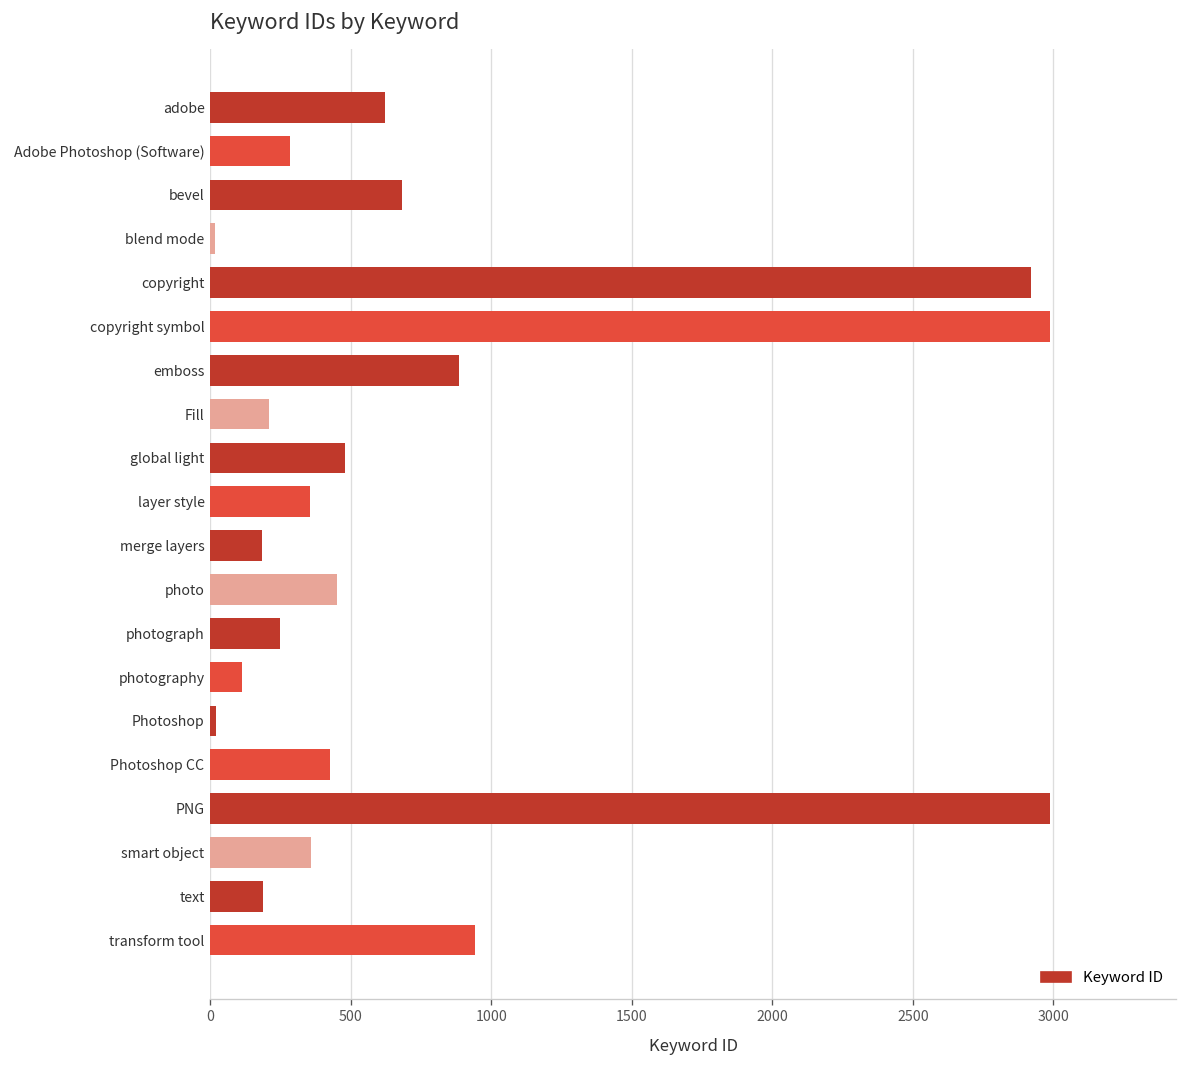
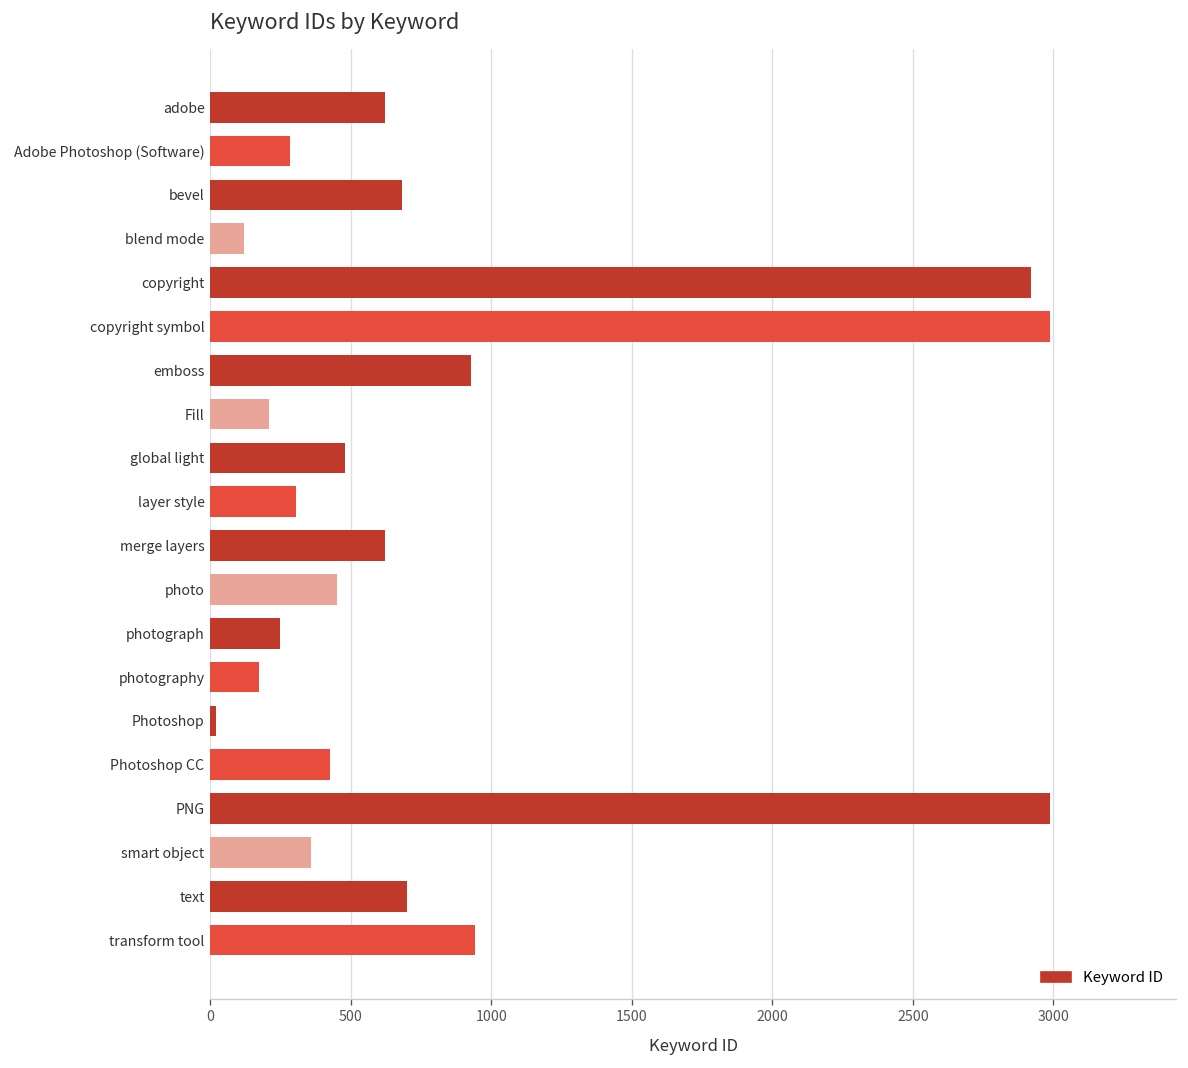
blend mode: 20 -> 120
emboss: 890 -> 930
layer style: 360 -> 300
merge layers: 190 -> 620
photography: 110 -> 170
text: 190 -> 700
